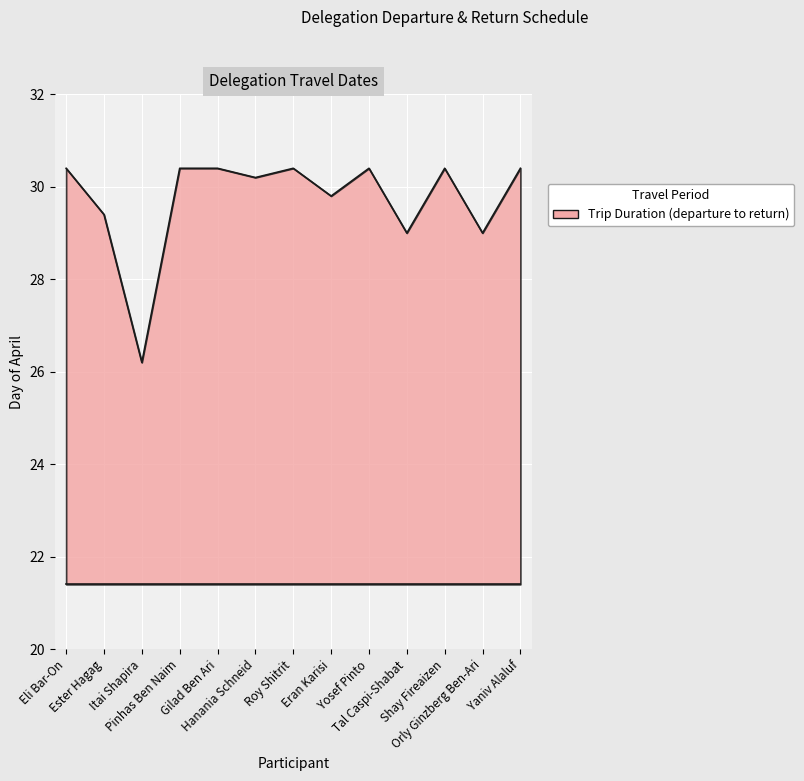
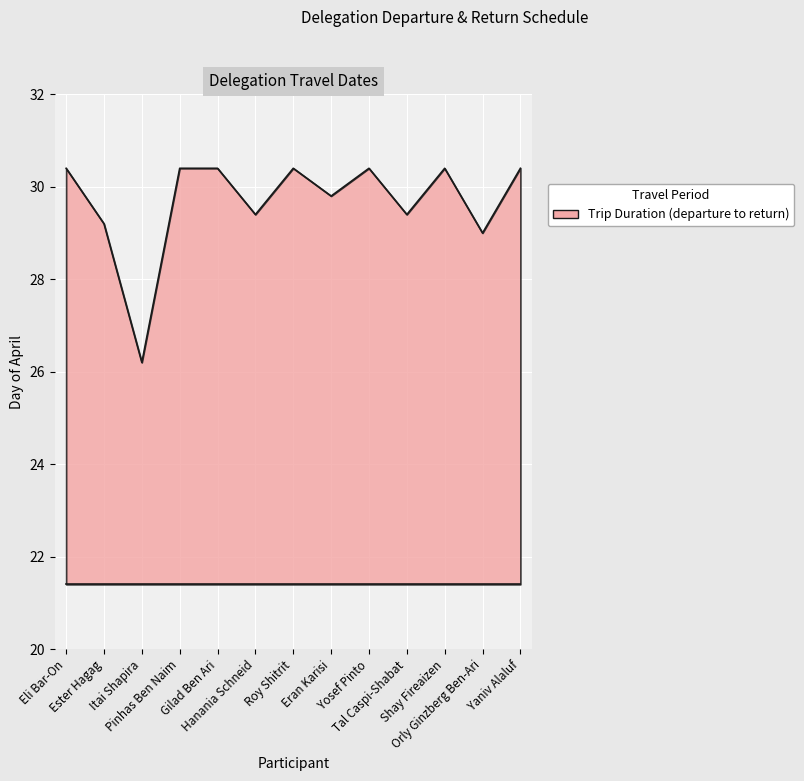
Trip Duration (departure to return), Ester Hagag: 29.4 -> 29.2
Trip Duration (departure to return), Hanania Schneid: 30.2 -> 29.4
Trip Duration (departure to return), Tal Caspi-Shabat: 29.0 -> 29.4
